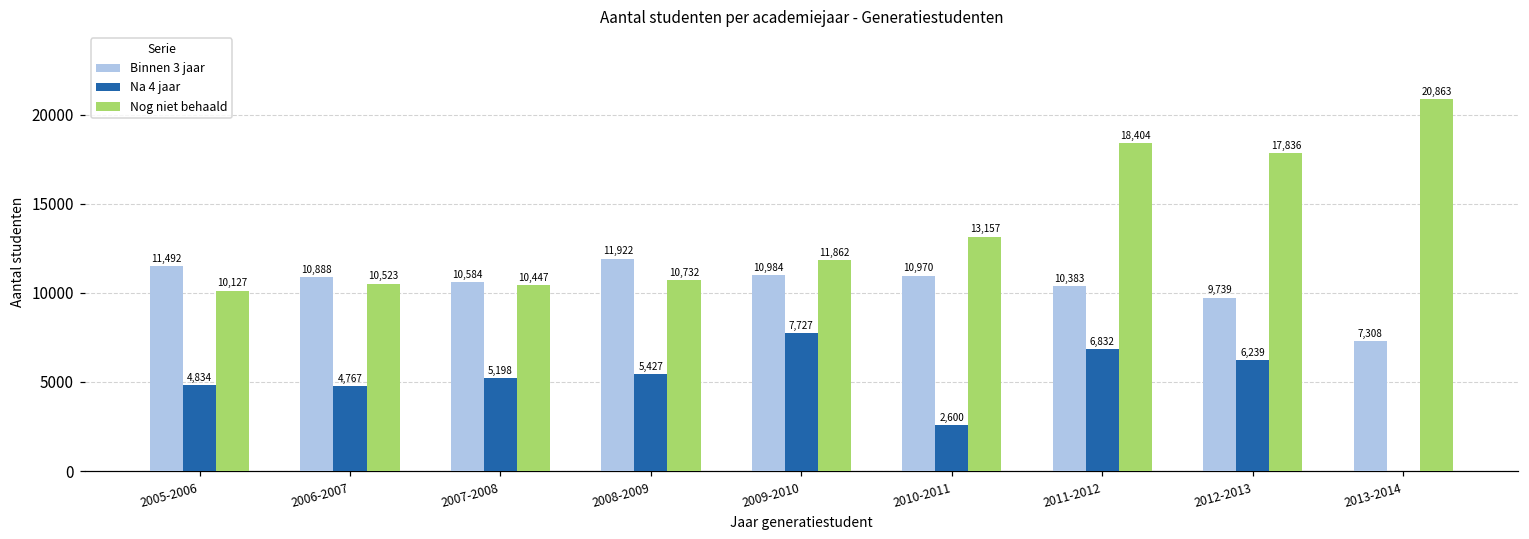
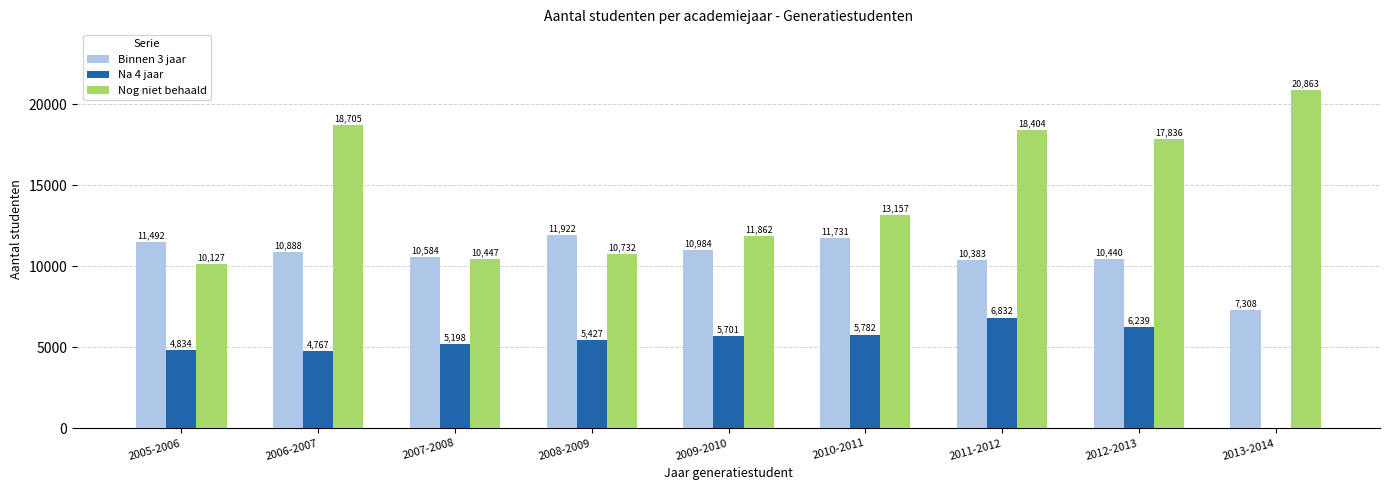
Nog niet behaald, 2006-2007: 10,523 -> 18,705
Na 4 jaar, 2009-2010: 7,727 -> 5,701
Binnen 3 jaar, 2010-2011: 10,970 -> 11,731
Na 4 jaar, 2010-2011: 2,600 -> 5,782
Binnen 3 jaar, 2012-2013: 9,739 -> 10,440
